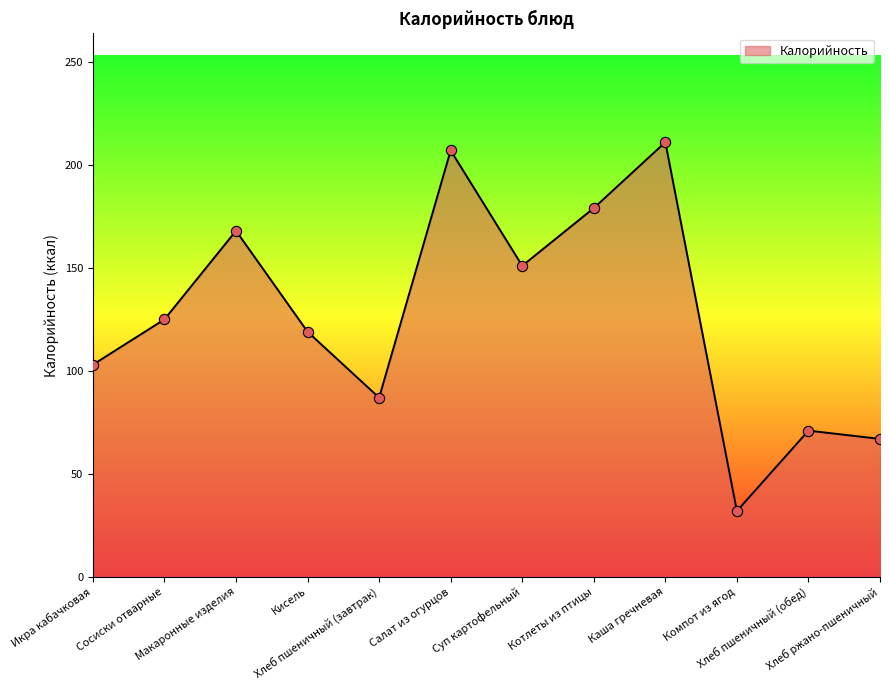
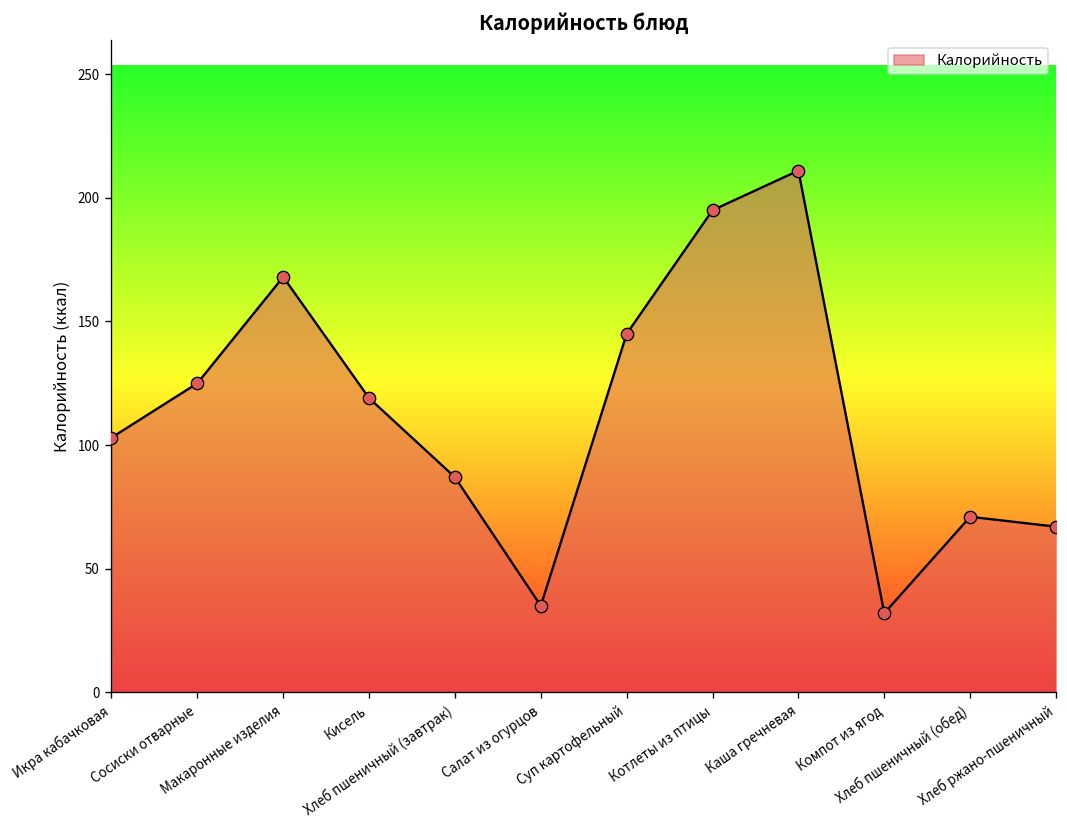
Салат из огурцов: 207 -> 35
Суп картофельный: 151 -> 145
Котлеты из птицы: 179 -> 195
